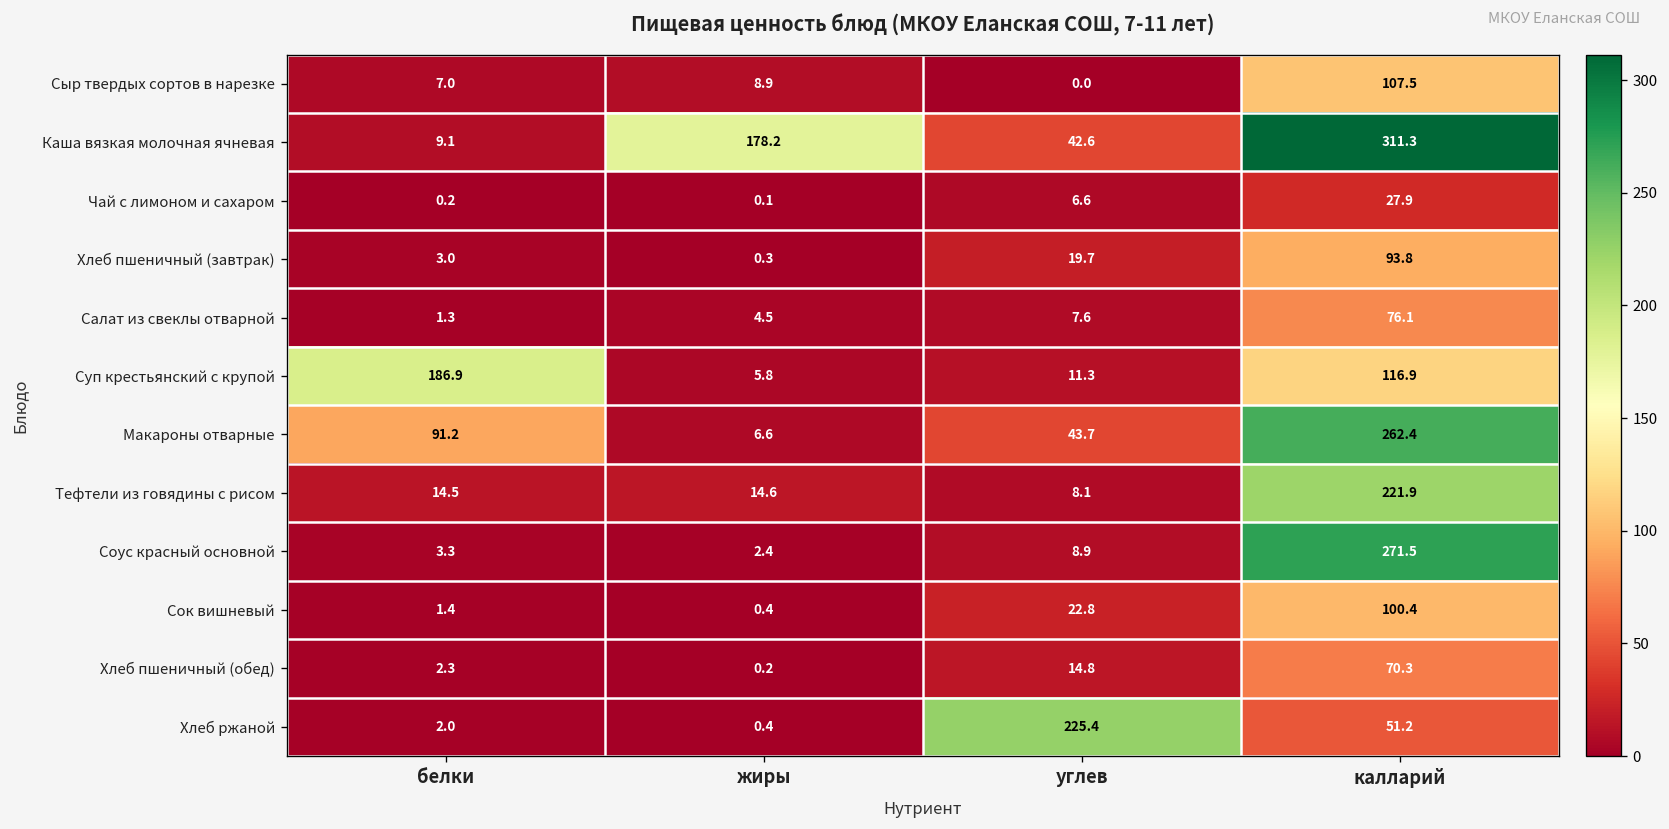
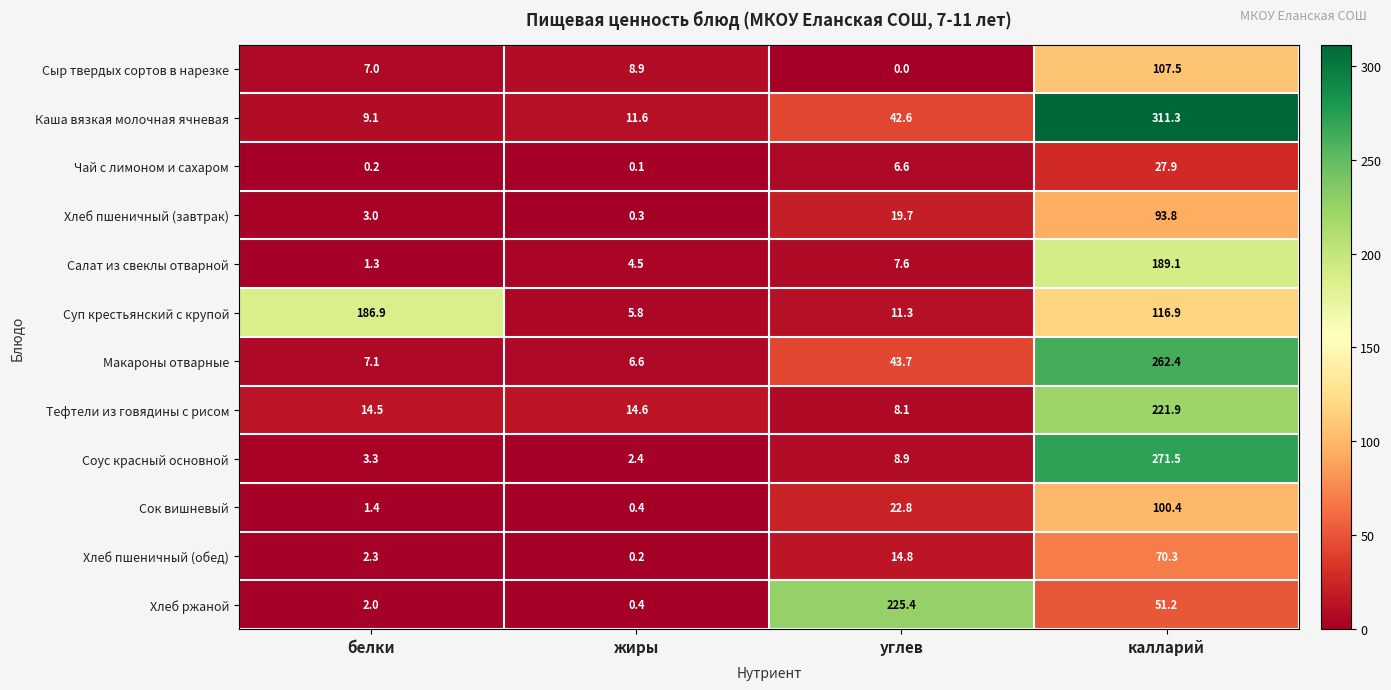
Каша вязкая молочная ячневая, жиры: 178.2 -> 11.6
Салат из свеклы отварной, калларий: 76.1 -> 189.1
Макароны отварные, белки: 91.2 -> 7.1
